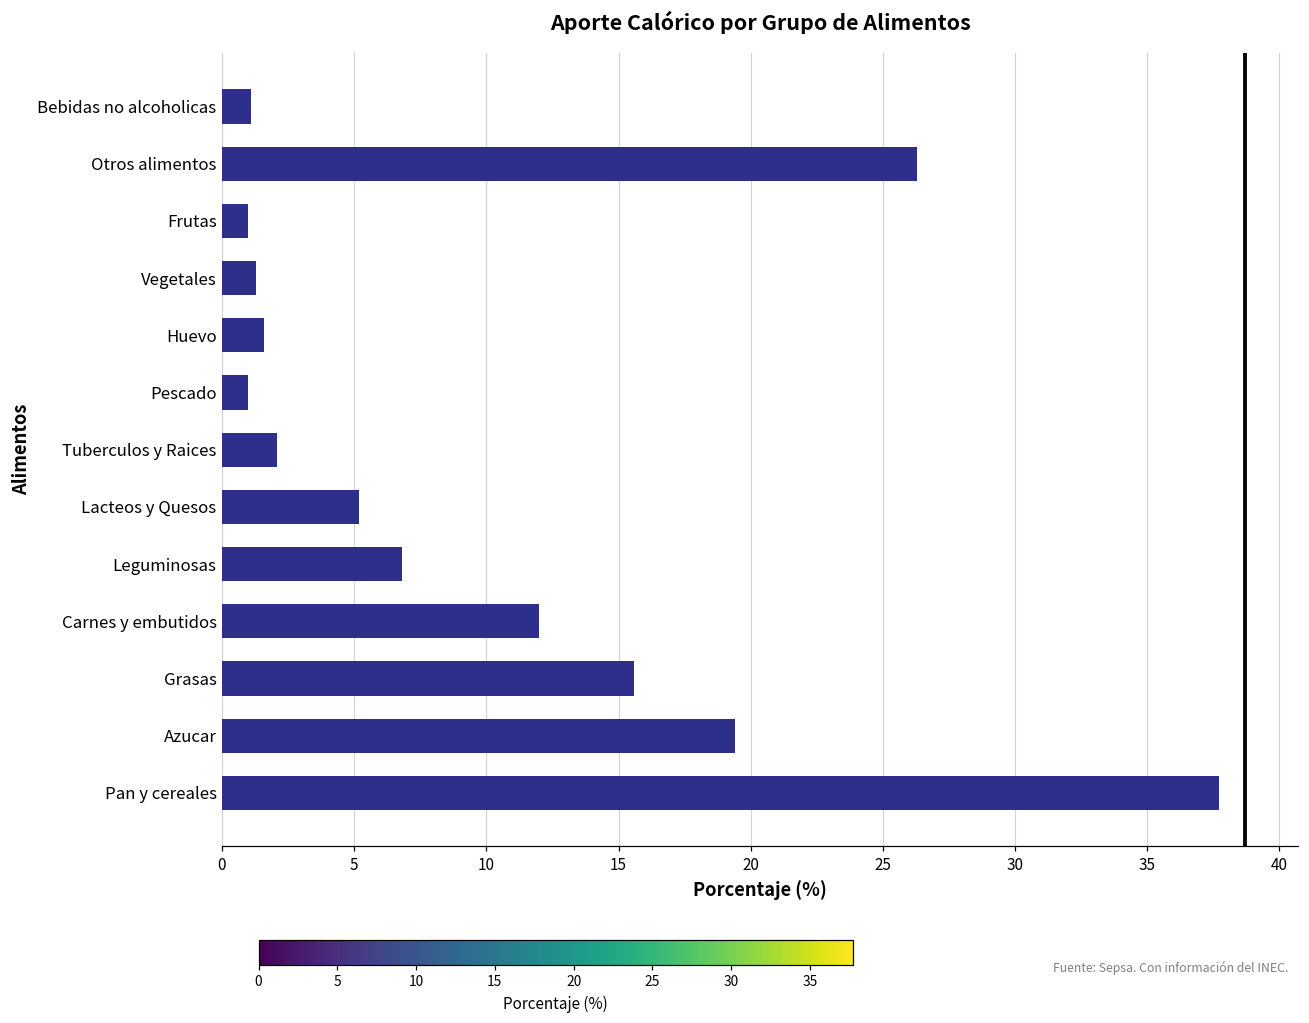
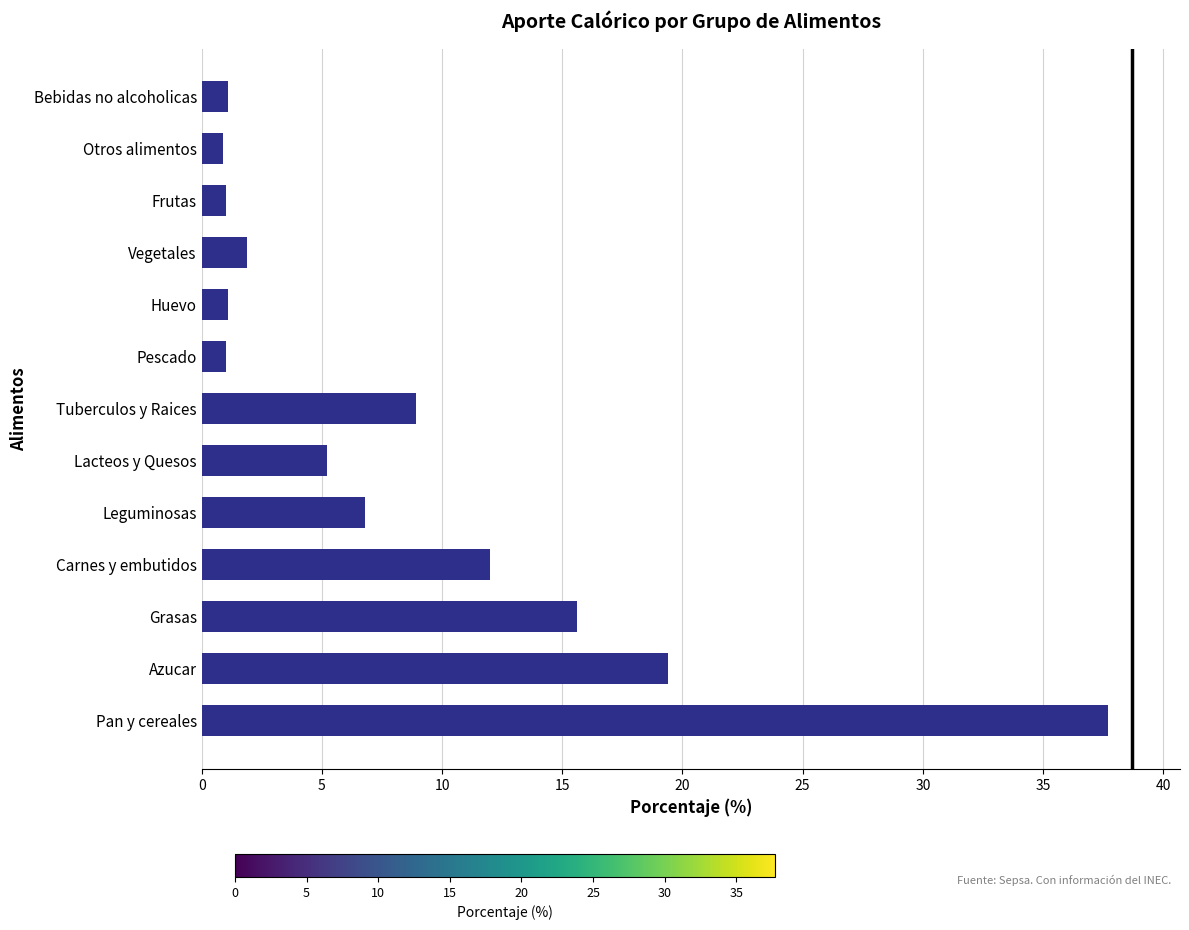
Otros alimentos: 26.3 -> 0.9
Vegetales: 1.3 -> 1.9
Huevo: 1.6 -> 1.1
Tuberculos y Raices: 2.1 -> 8.9
